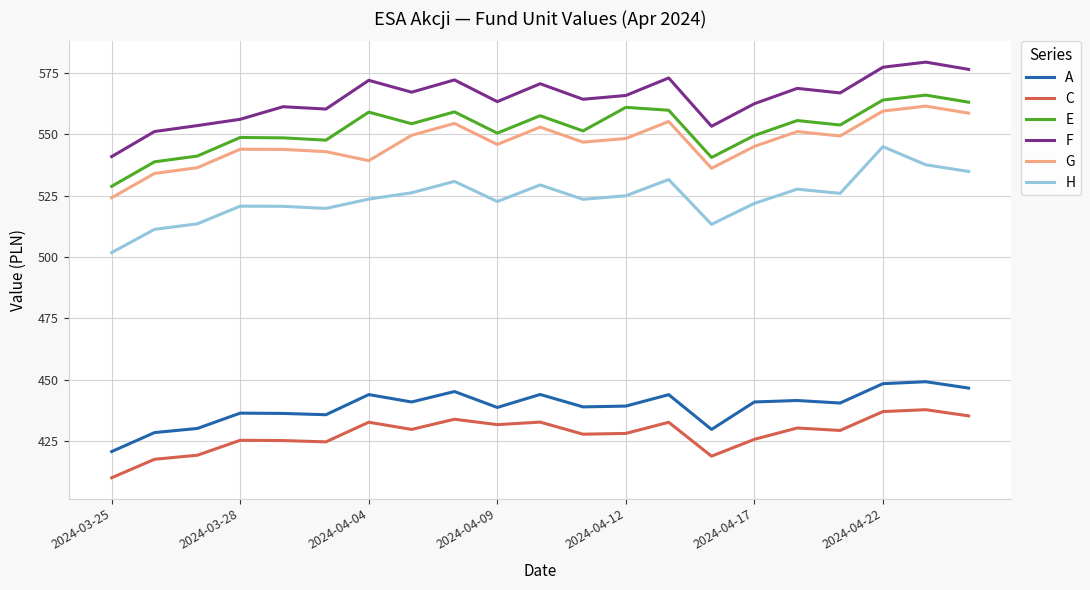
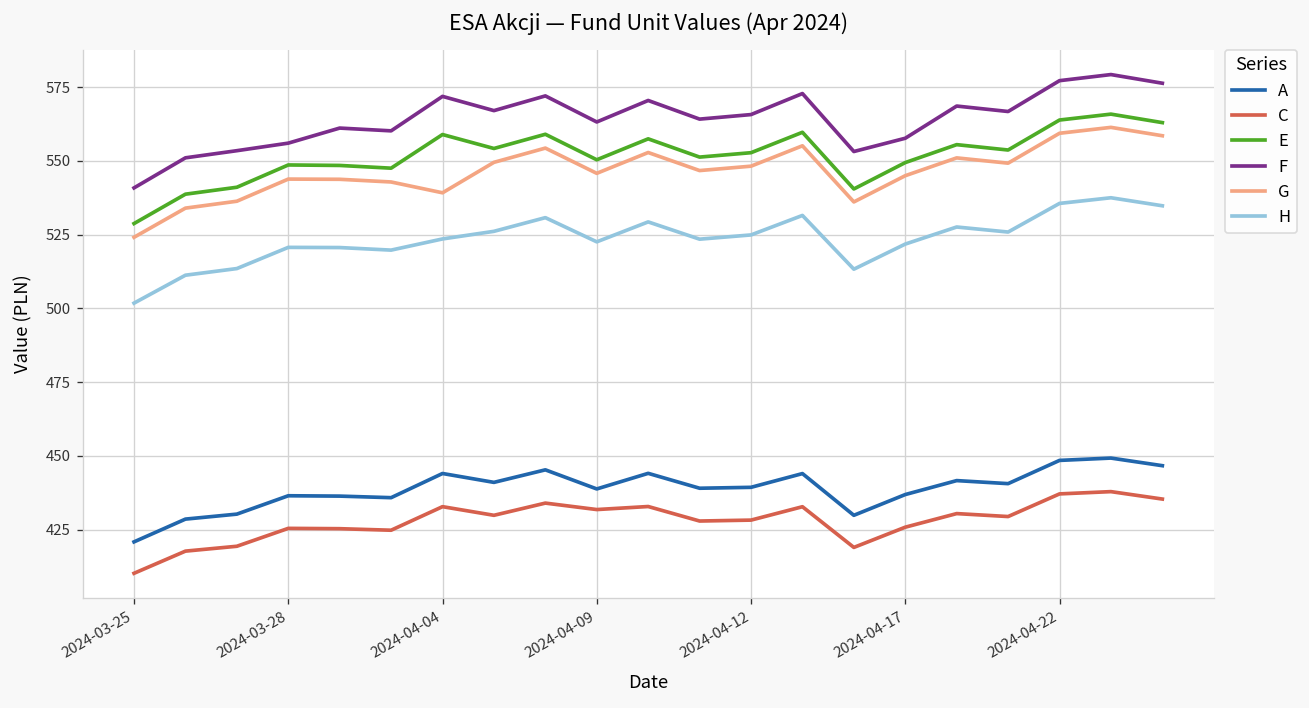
E, 2024-04-12: 561 -> 553
A, 2024-04-17: 441 -> 437
F, 2024-04-17: 562 -> 558
H, 2024-04-22: 545 -> 536
